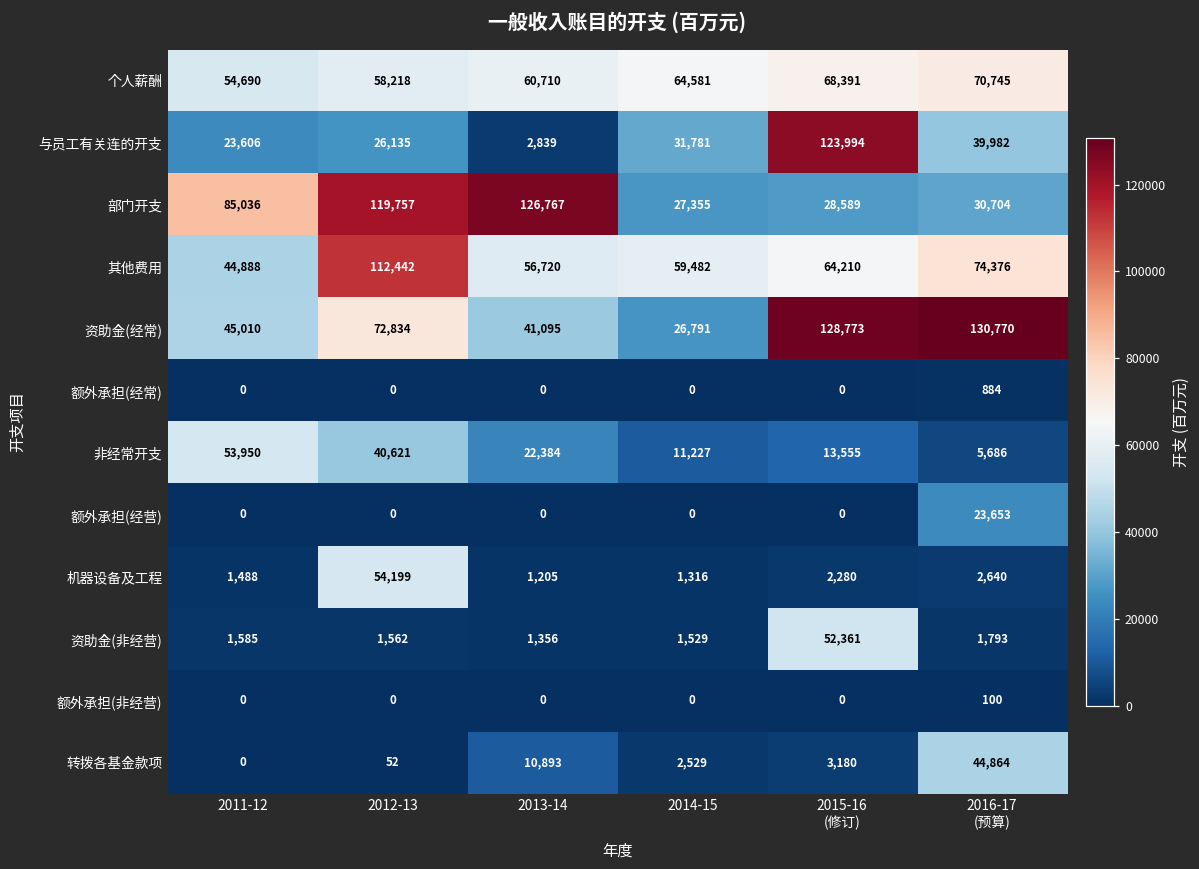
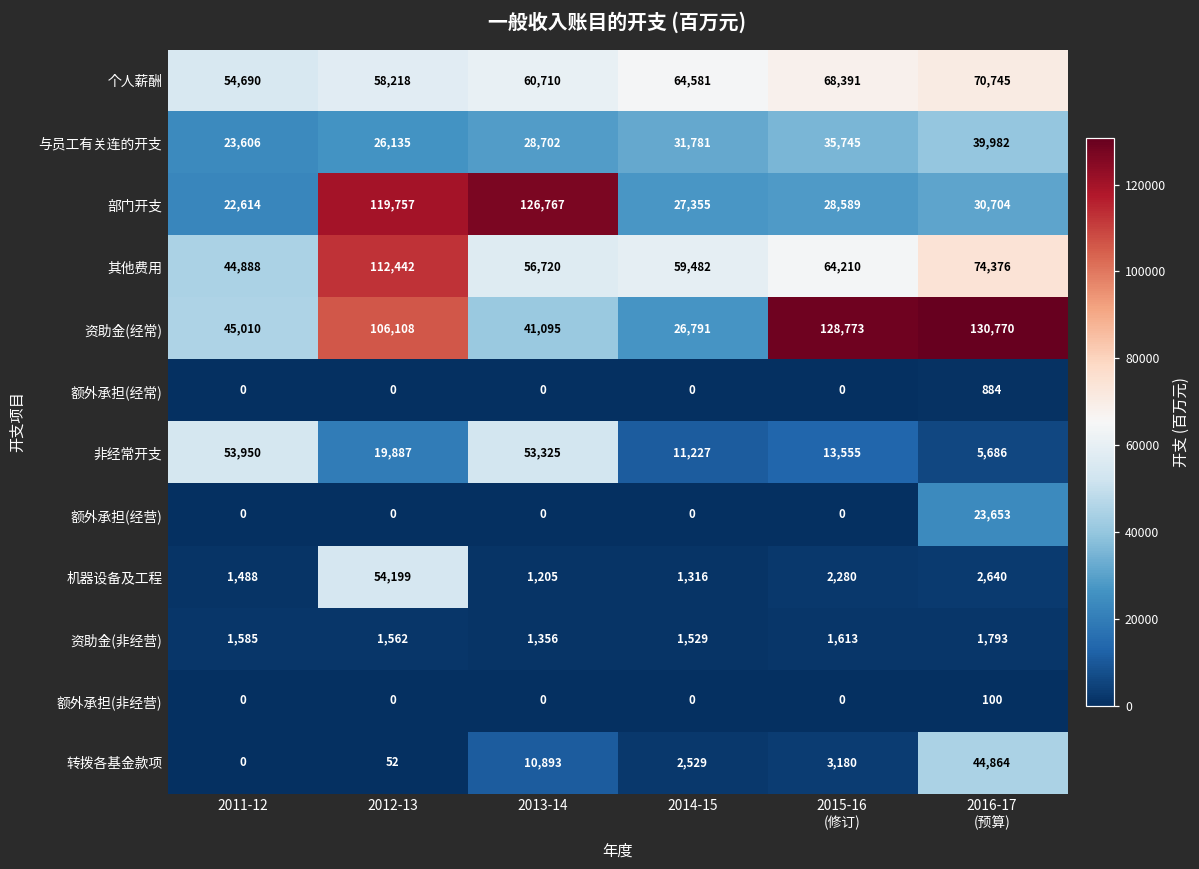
与员工有关连的开支, 2013-14: 2,839 -> 28,702
与员工有关连的开支, 2015-16 (修订): 123,994 -> 35,745
部门开支, 2011-12: 85,036 -> 22,614
资助金(经常), 2012-13: 72,834 -> 106,108
非经常开支, 2012-13: 40,621 -> 19,887
非经常开支, 2013-14: 22,384 -> 53,325
资助金(非经营), 2015-16 (修订): 52,361 -> 1,613
